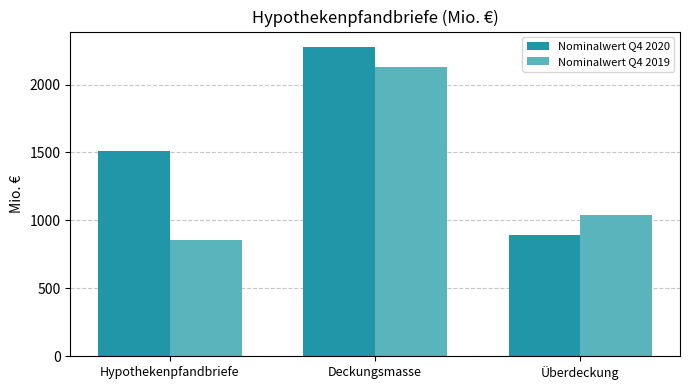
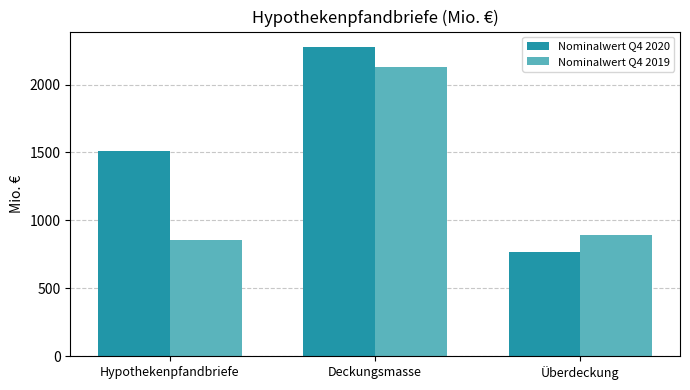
Nominalwert Q4 2020, Überdeckung: 890 -> 770
Nominalwert Q4 2019, Überdeckung: 1040 -> 890
